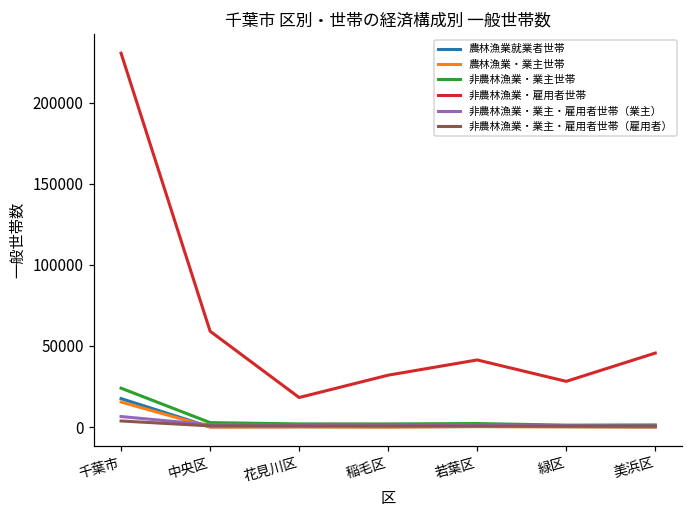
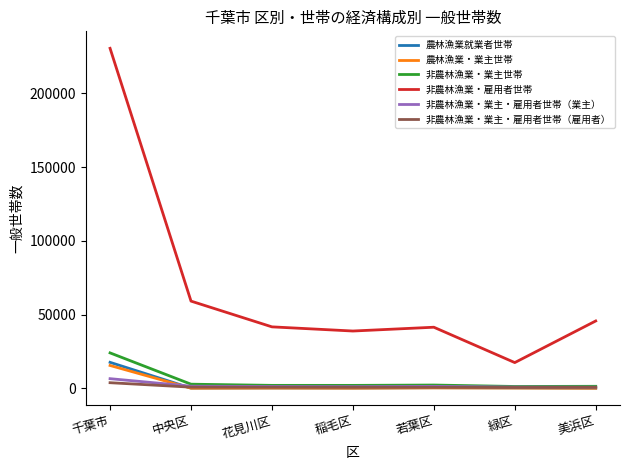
非農林漁業・雇用者世帯, 花見川区: 18000 -> 42000
非農林漁業・雇用者世帯, 稲毛区: 32000 -> 39000
非農林漁業・雇用者世帯, 緑区: 28000 -> 17000
